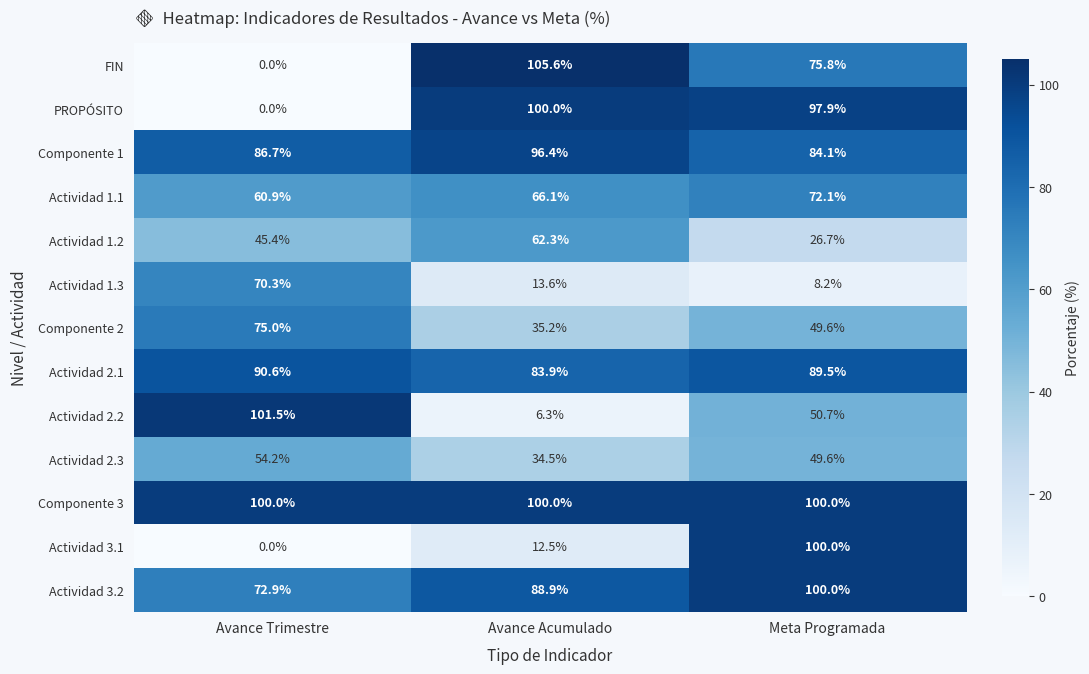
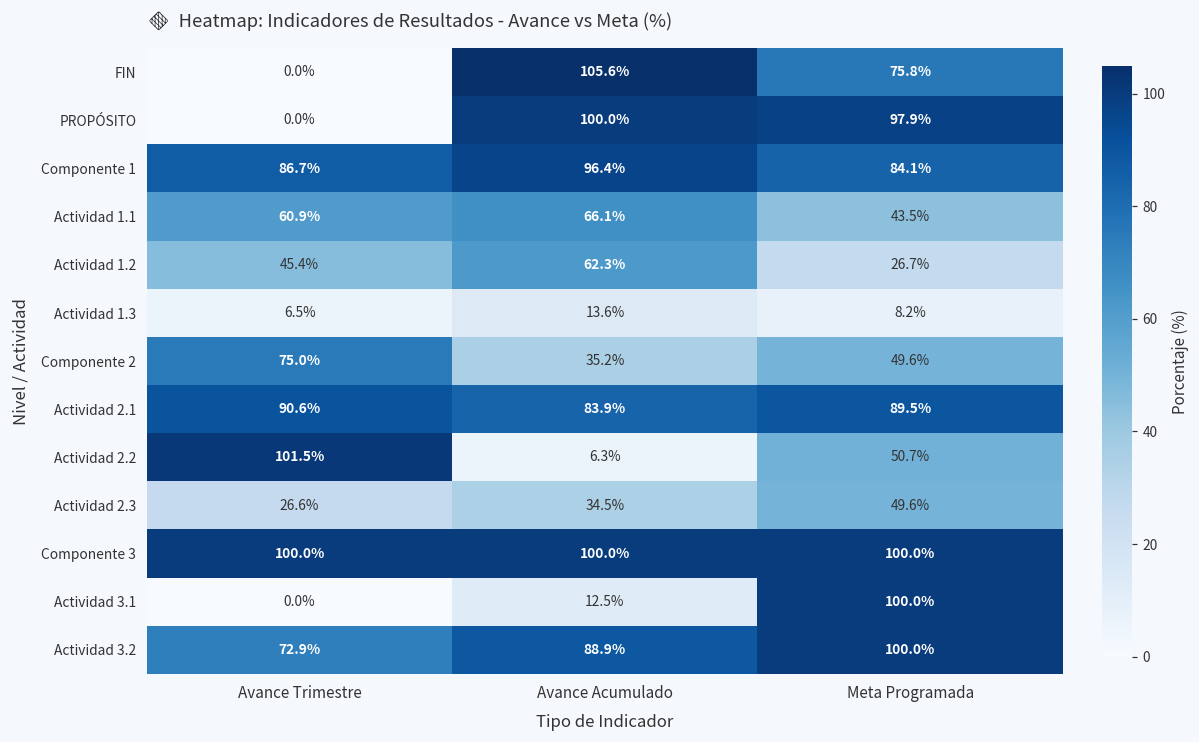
Actividad 1.1, Meta Programada: 72.1% -> 43.5%
Actividad 1.3, Avance Trimestre: 70.3% -> 6.5%
Actividad 2.3, Avance Trimestre: 54.2% -> 26.6%
